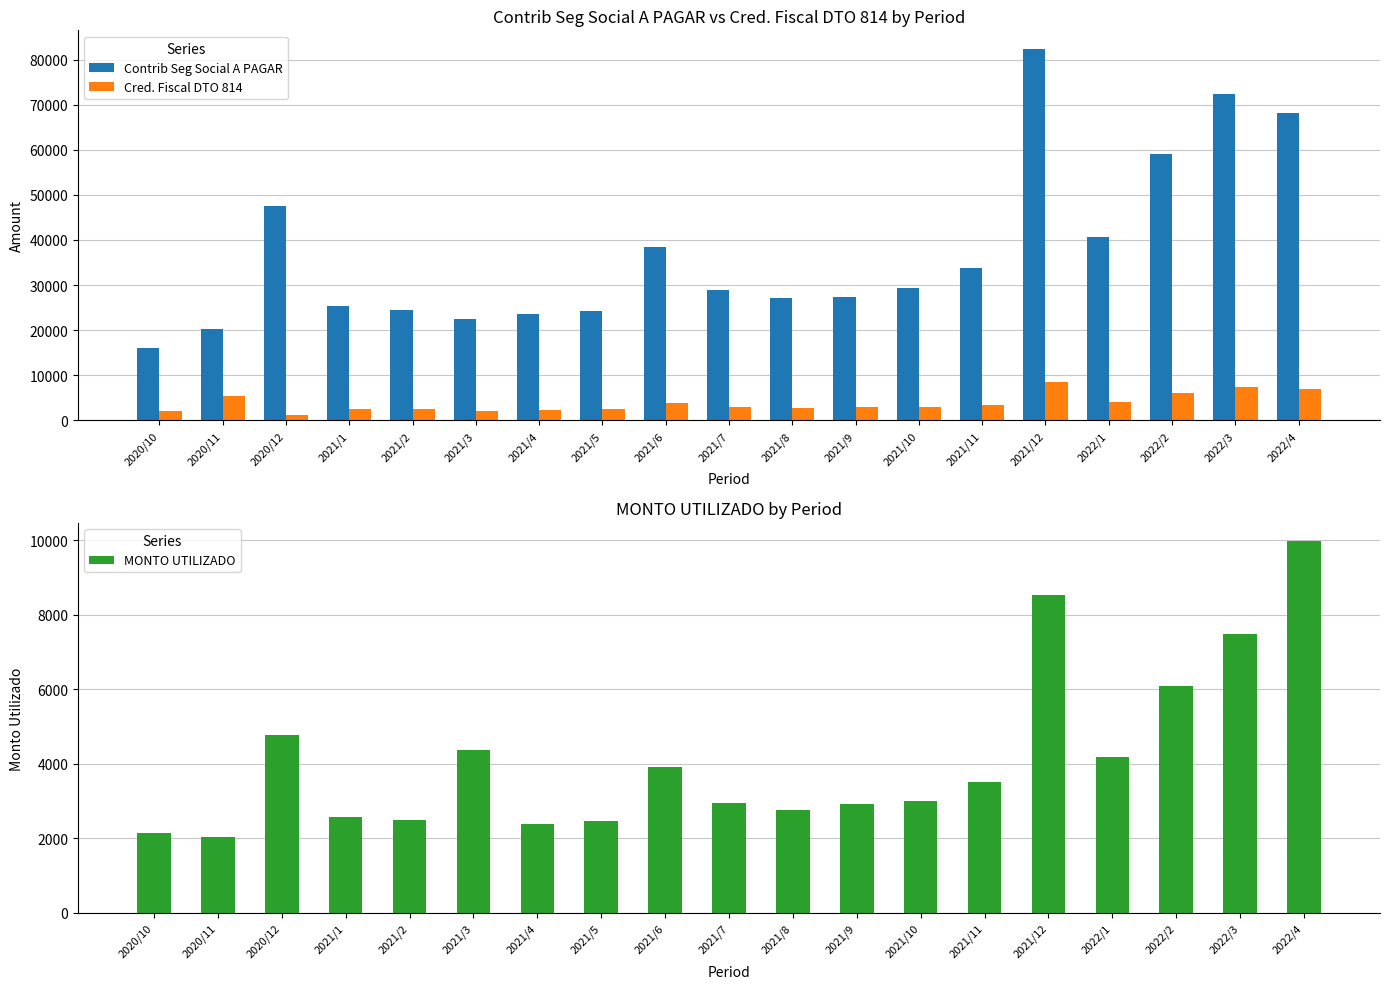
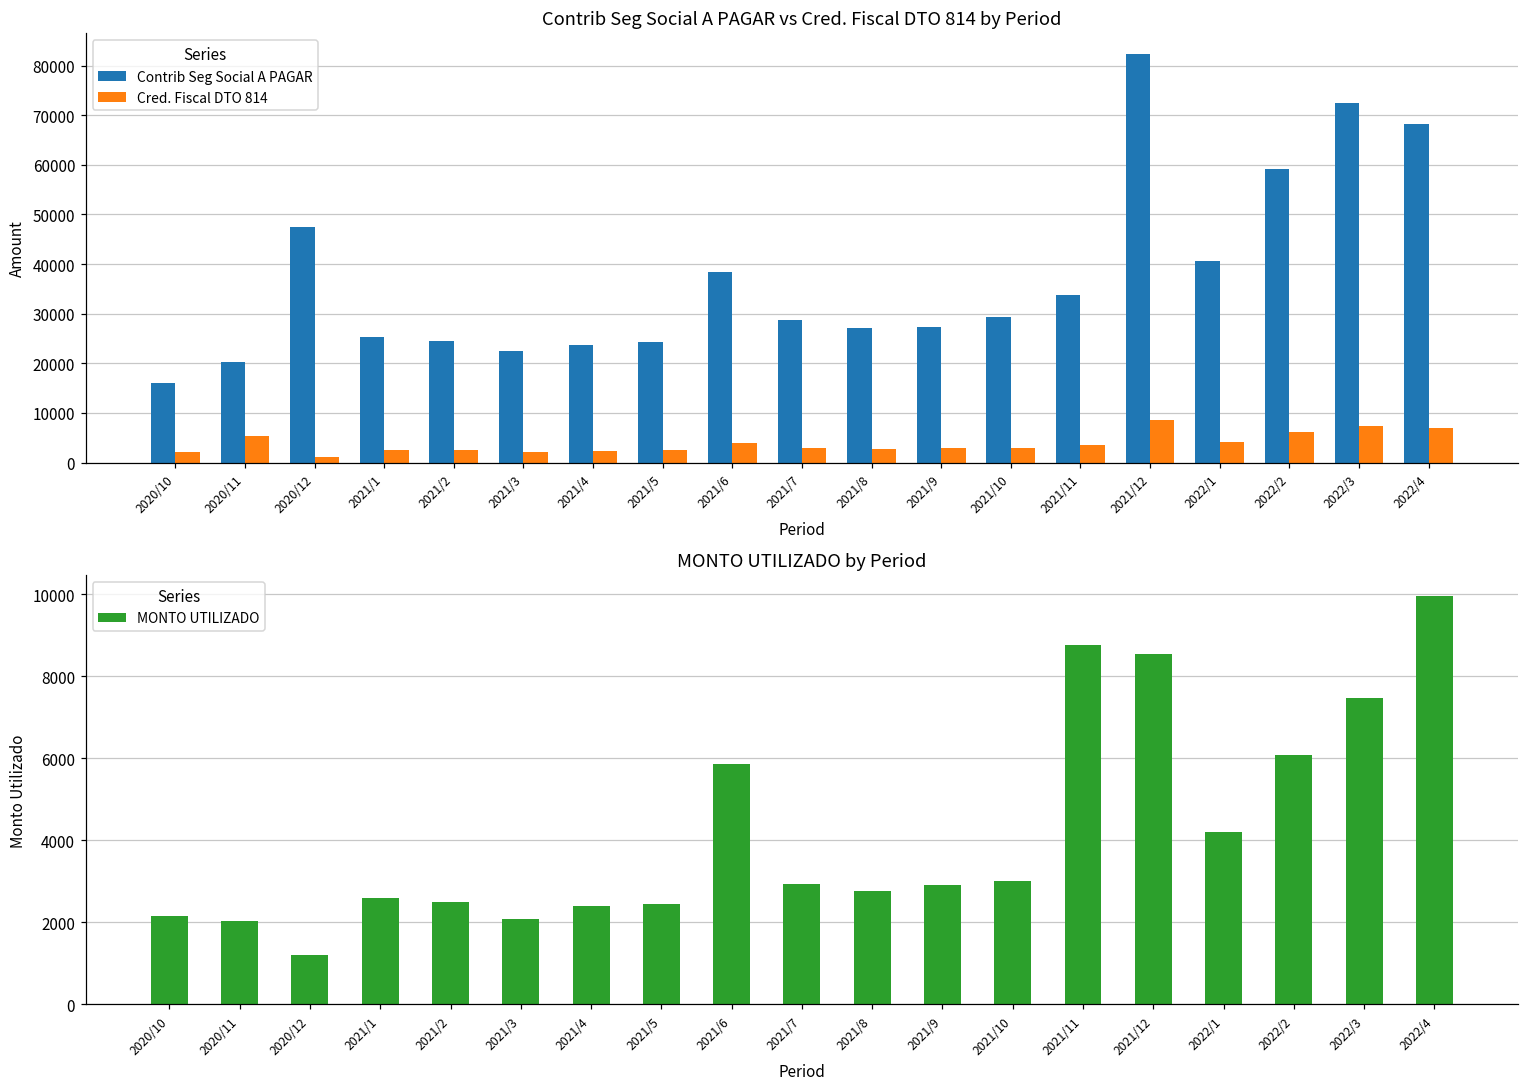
MONTO UTILIZADO by Period, 2020/12: 4800 -> 1200
MONTO UTILIZADO by Period, 2021/3: 4400 -> 2100
MONTO UTILIZADO by Period, 2021/6: 3900 -> 5900
MONTO UTILIZADO by Period, 2021/11: 3500 -> 8700
